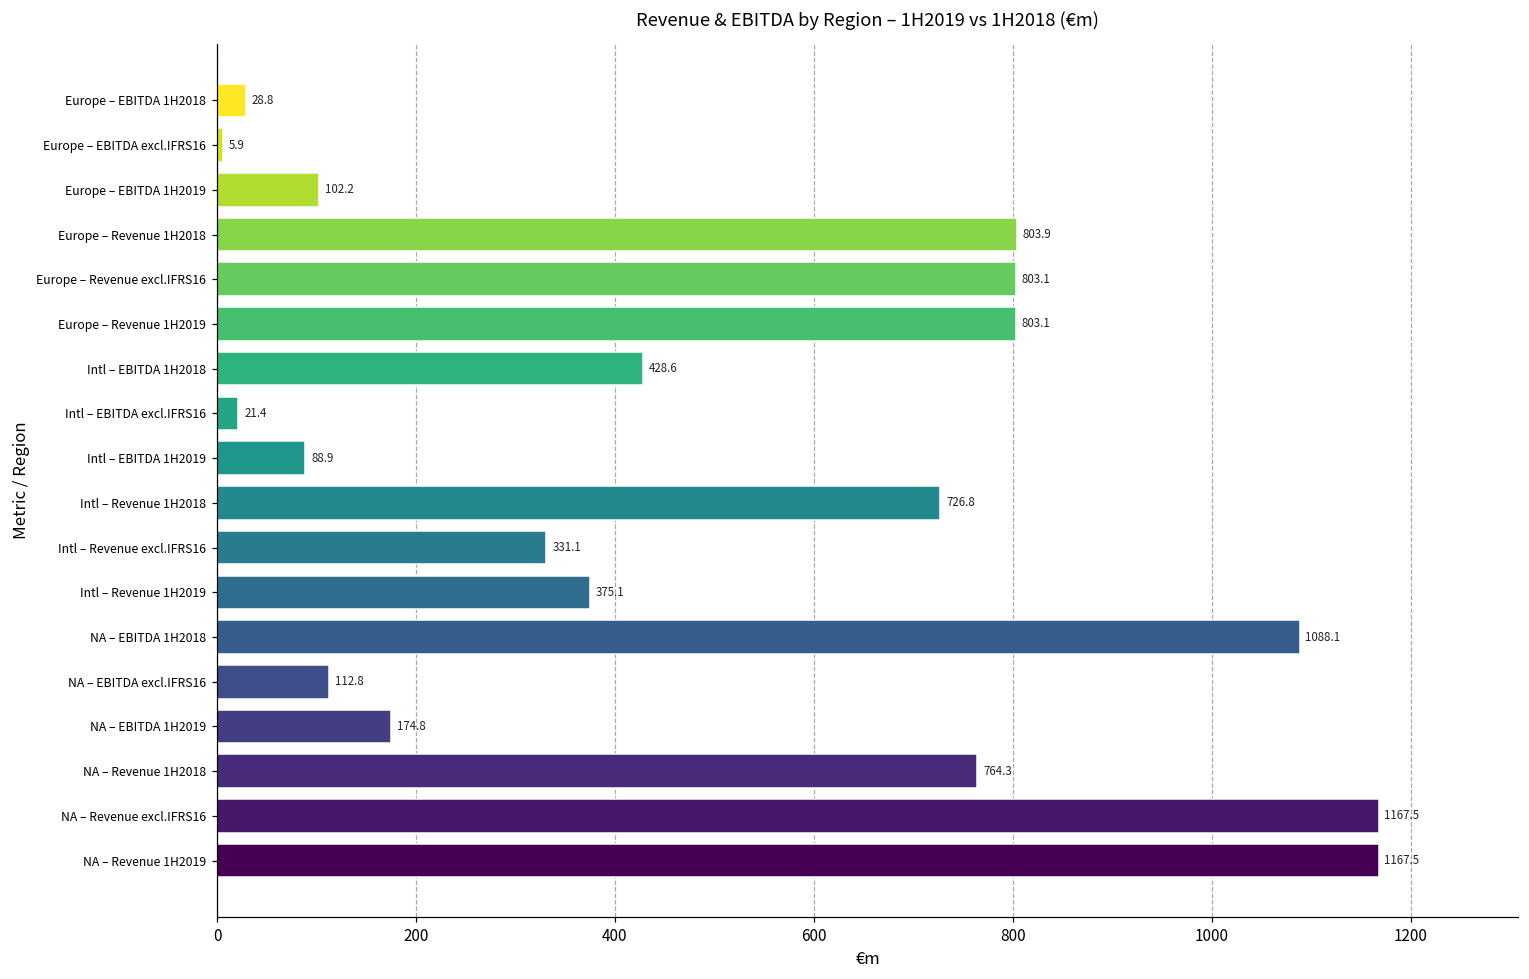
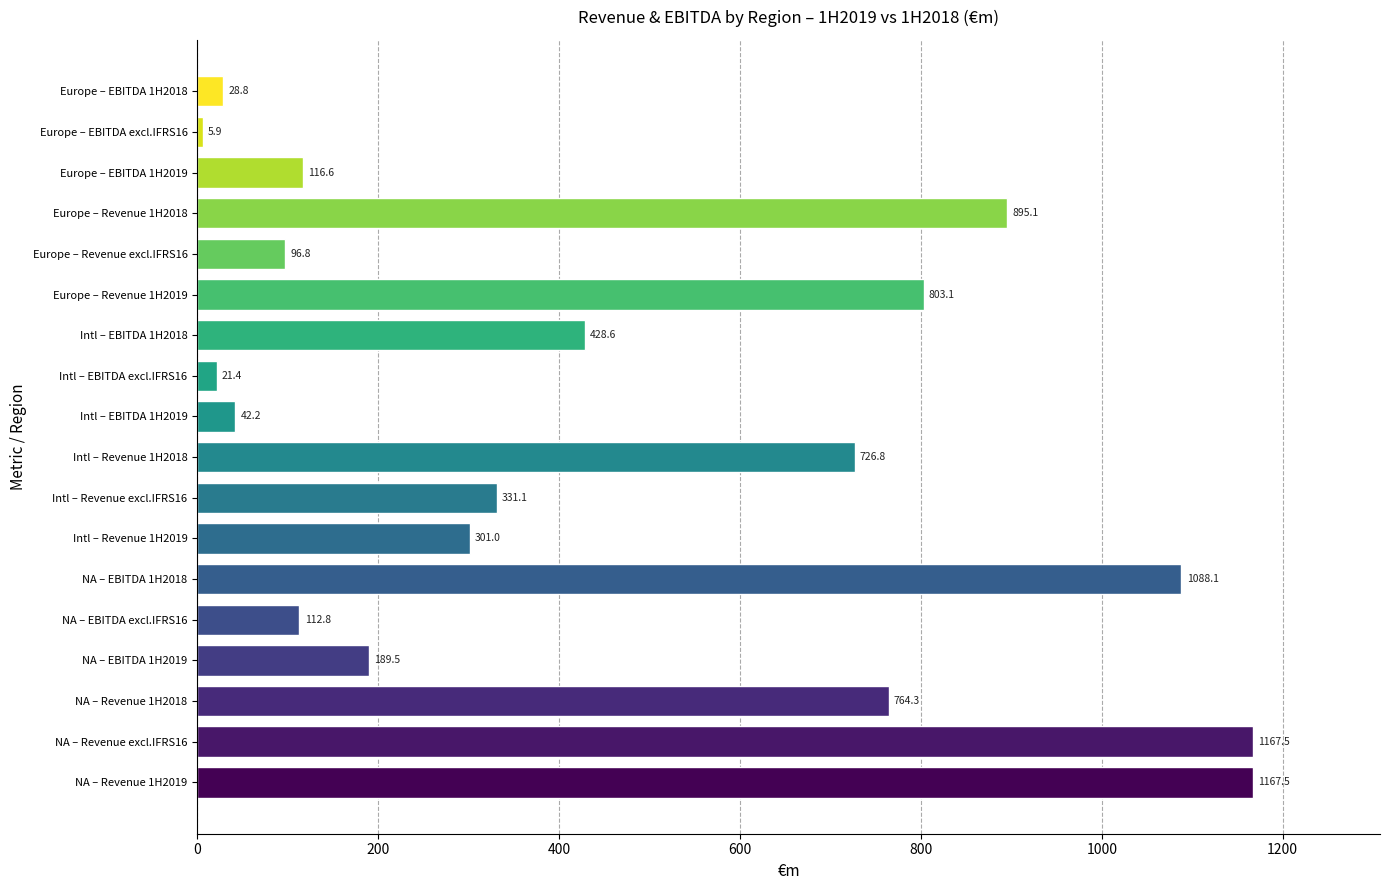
Europe – EBITDA 1H2019: 102.2 -> 116.6
Europe – Revenue 1H2018: 803.9 -> 895.1
Europe – Revenue excl.IFRS16: 803.1 -> 96.8
Intl – EBITDA 1H2019: 88.9 -> 42.2
Intl – Revenue 1H2019: 375.1 -> 301.0
NA – EBITDA 1H2019: 174.8 -> 189.5
